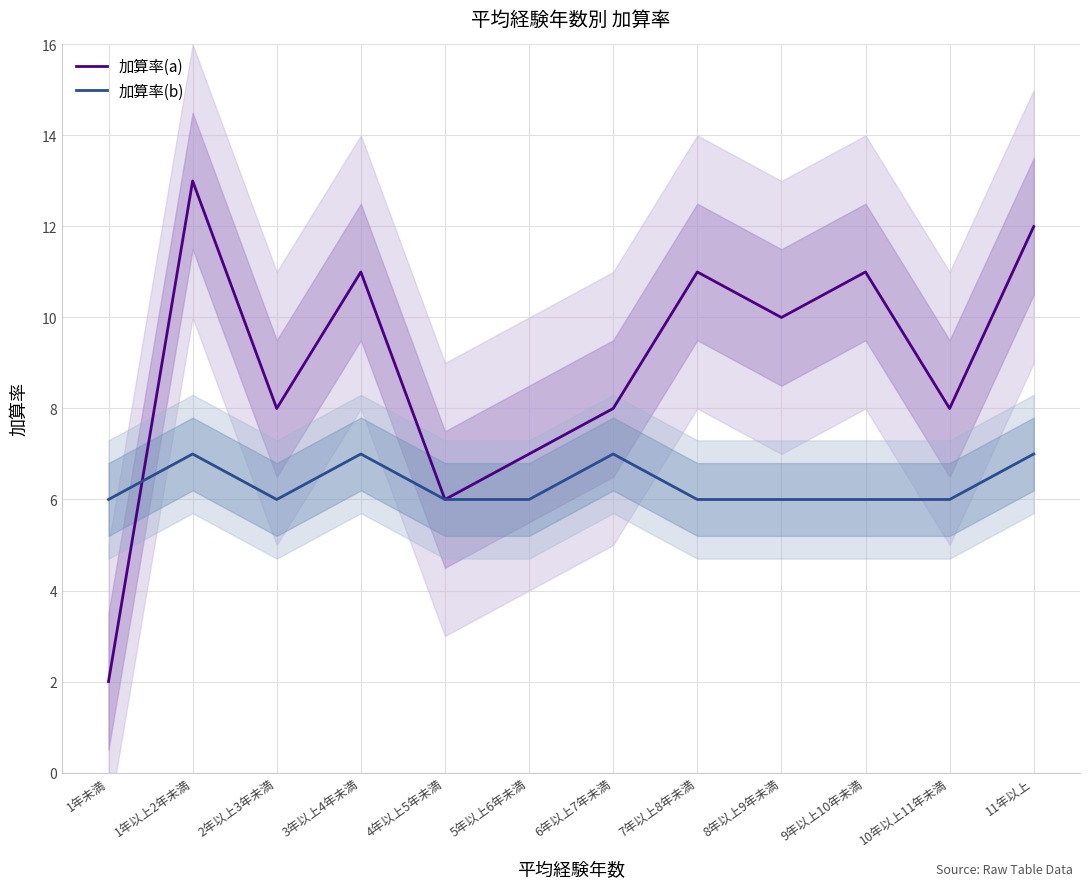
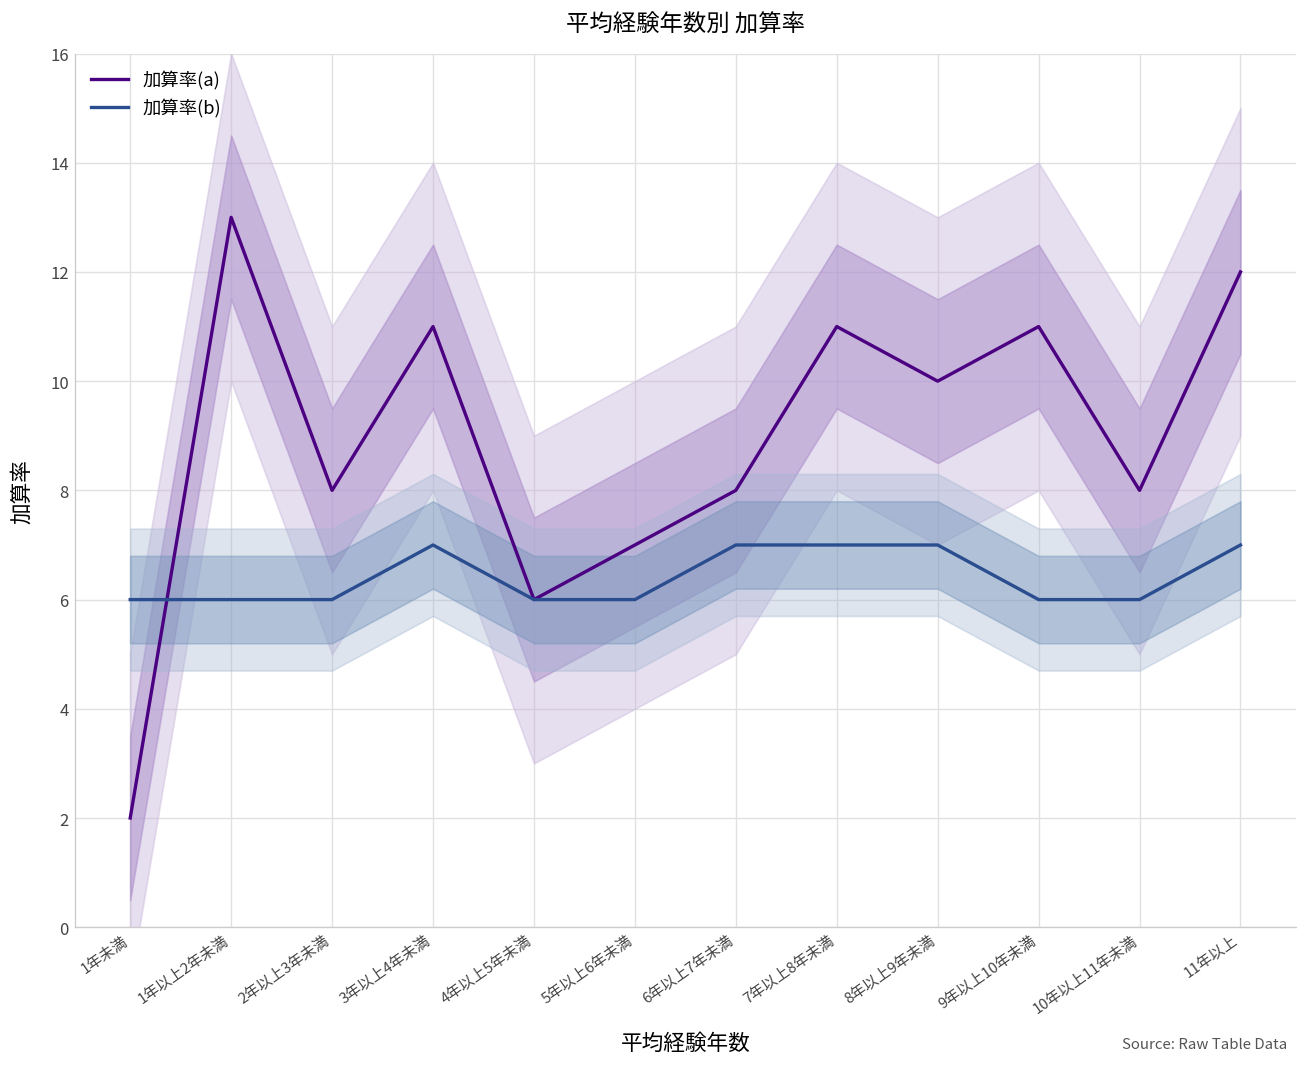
加算率(b), 1年以上2年未満: 7 -> 6
加算率(b), 7年以上8年未満: 6 -> 7
加算率(b), 8年以上9年未満: 6 -> 7
